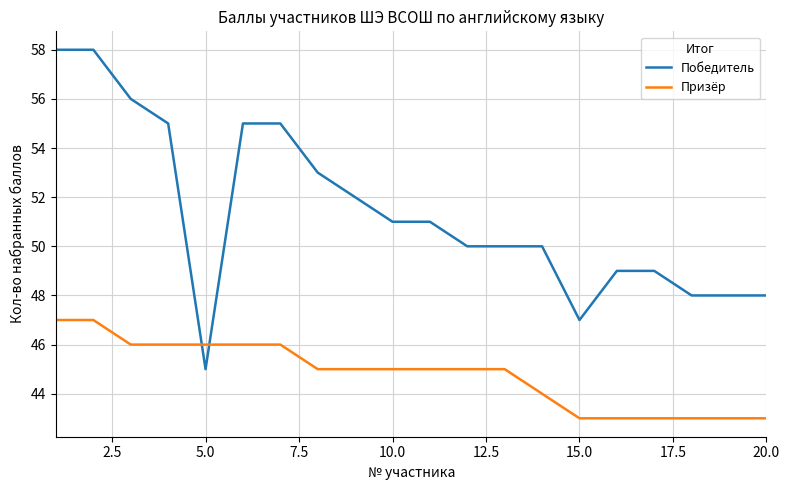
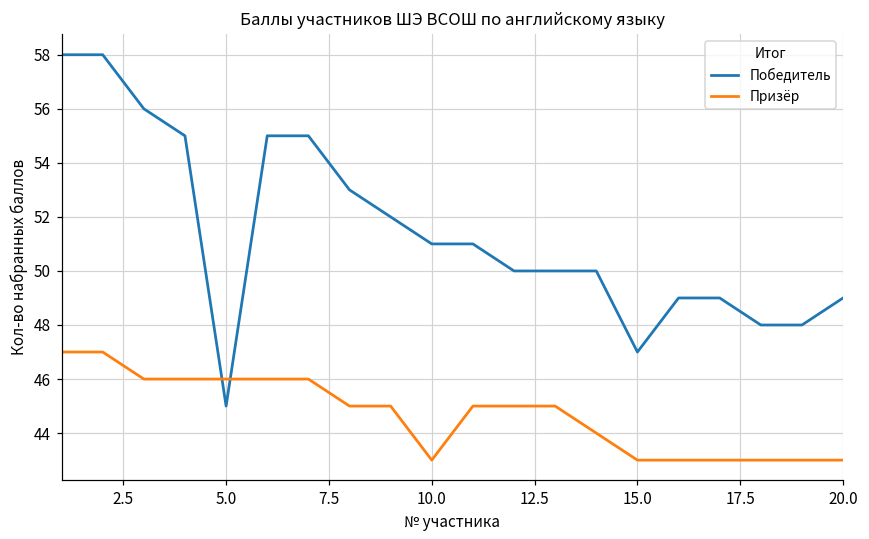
Призёр, 10.0: 45 -> 43
Победитель, 20.0: 48 -> 49
